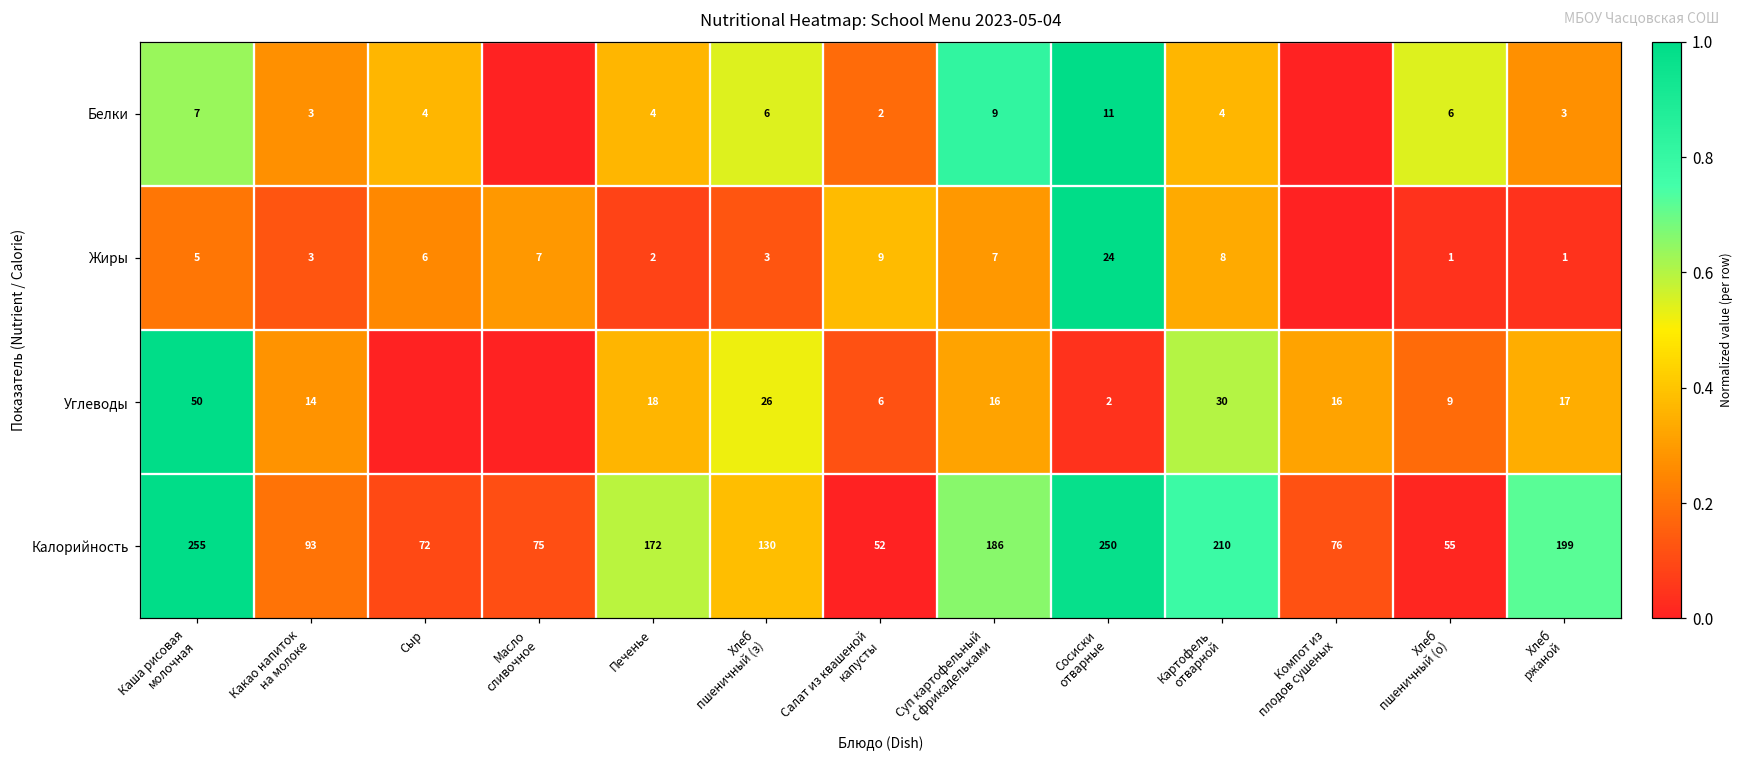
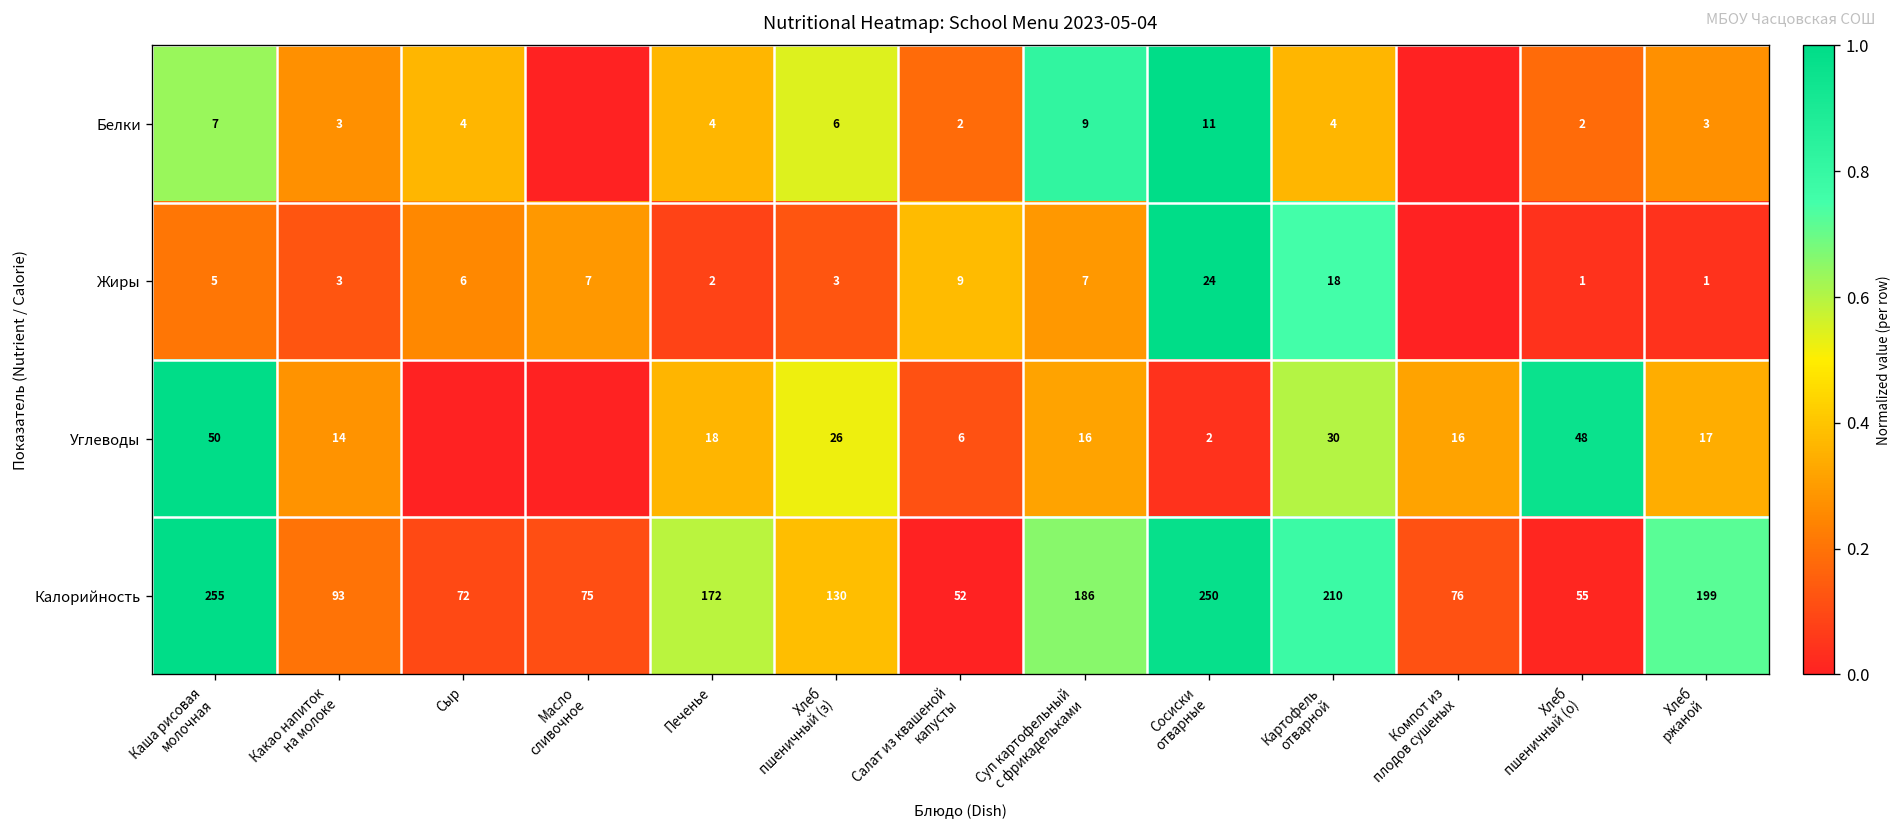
Белки, Хлеб пшеничный (о): 6 -> 2
Жиры, Картофель отварной: 8 -> 18
Углеводы, Хлеб пшеничный (о): 9 -> 48
